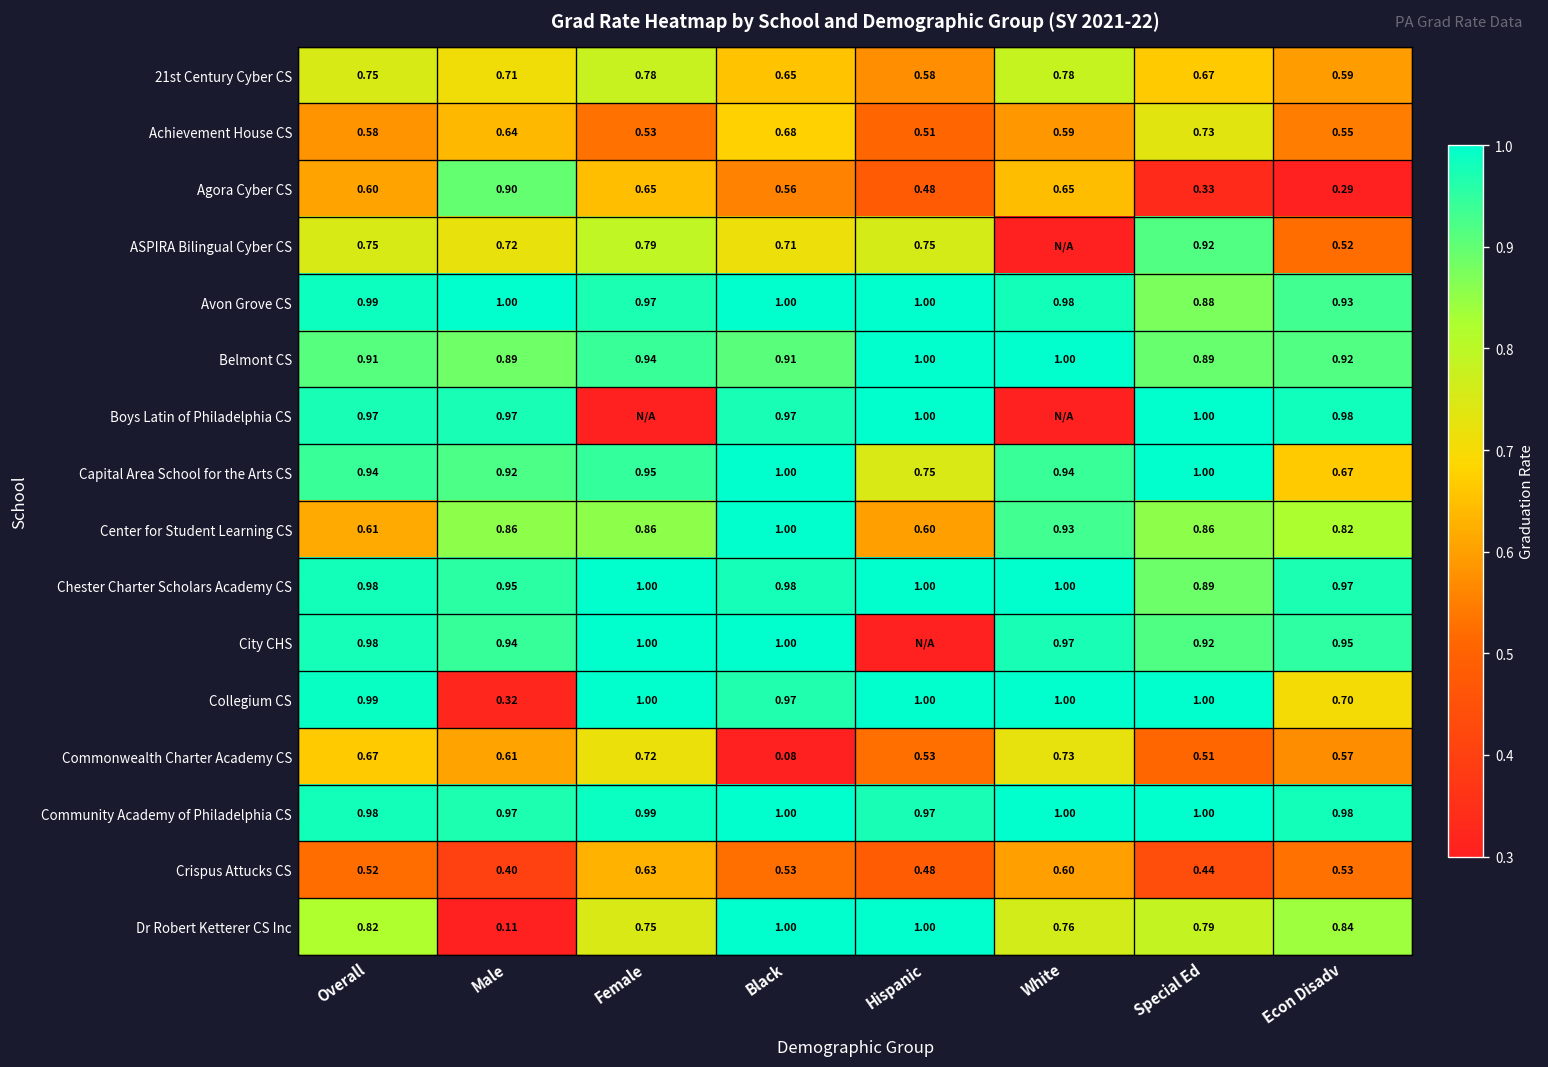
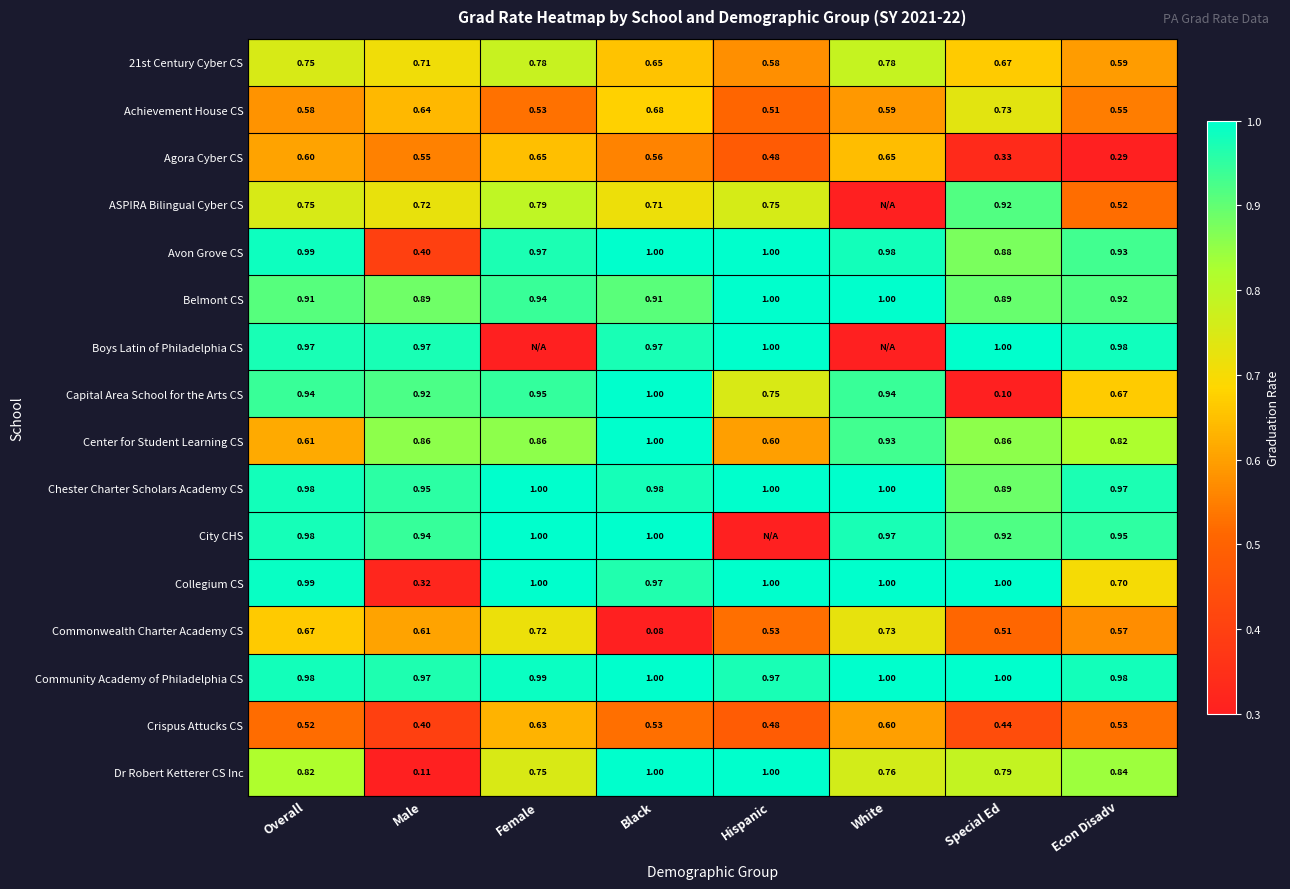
Agora Cyber CS, Male: 0.90 -> 0.55
Avon Grove CS, Male: 1.00 -> 0.40
Capital Area School for the Arts CS, Special Ed: 1.00 -> 0.10
